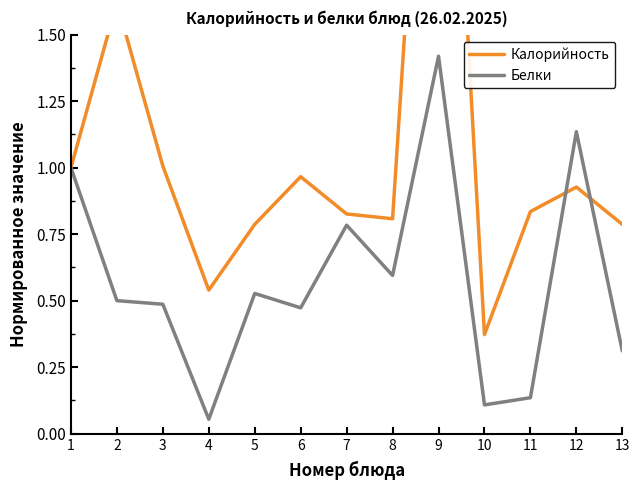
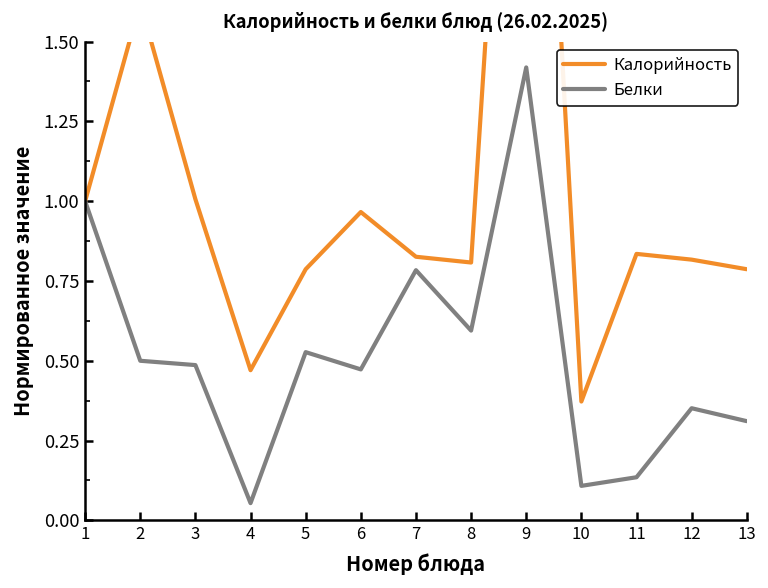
Калорийность, 4: 0.54 -> 0.47
Калорийность, 12: 0.93 -> 0.82
Белки, 12: 1.14 -> 0.35
